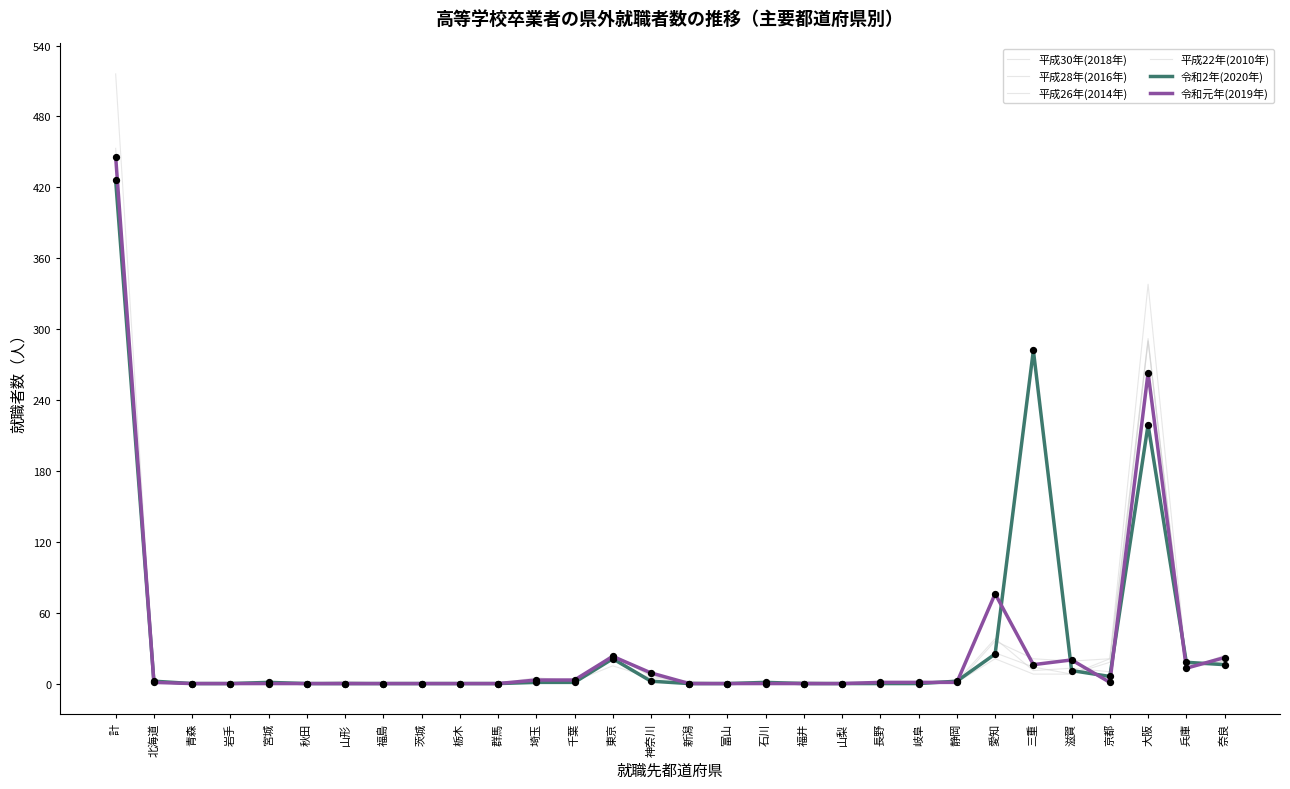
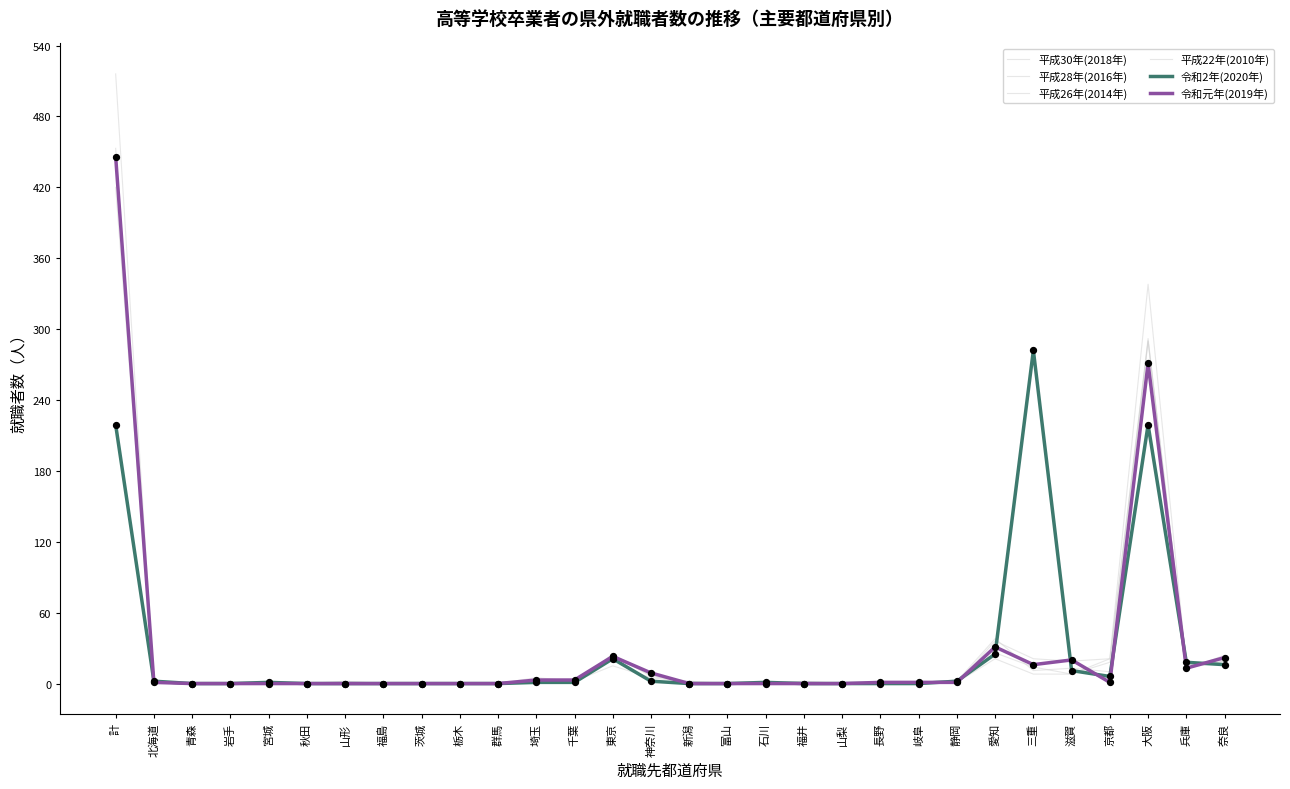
令和2年(2020年), 計: 426 -> 219
令和元年(2019年), 愛知: 76 -> 31
令和元年(2019年), 大阪: 263 -> 271
